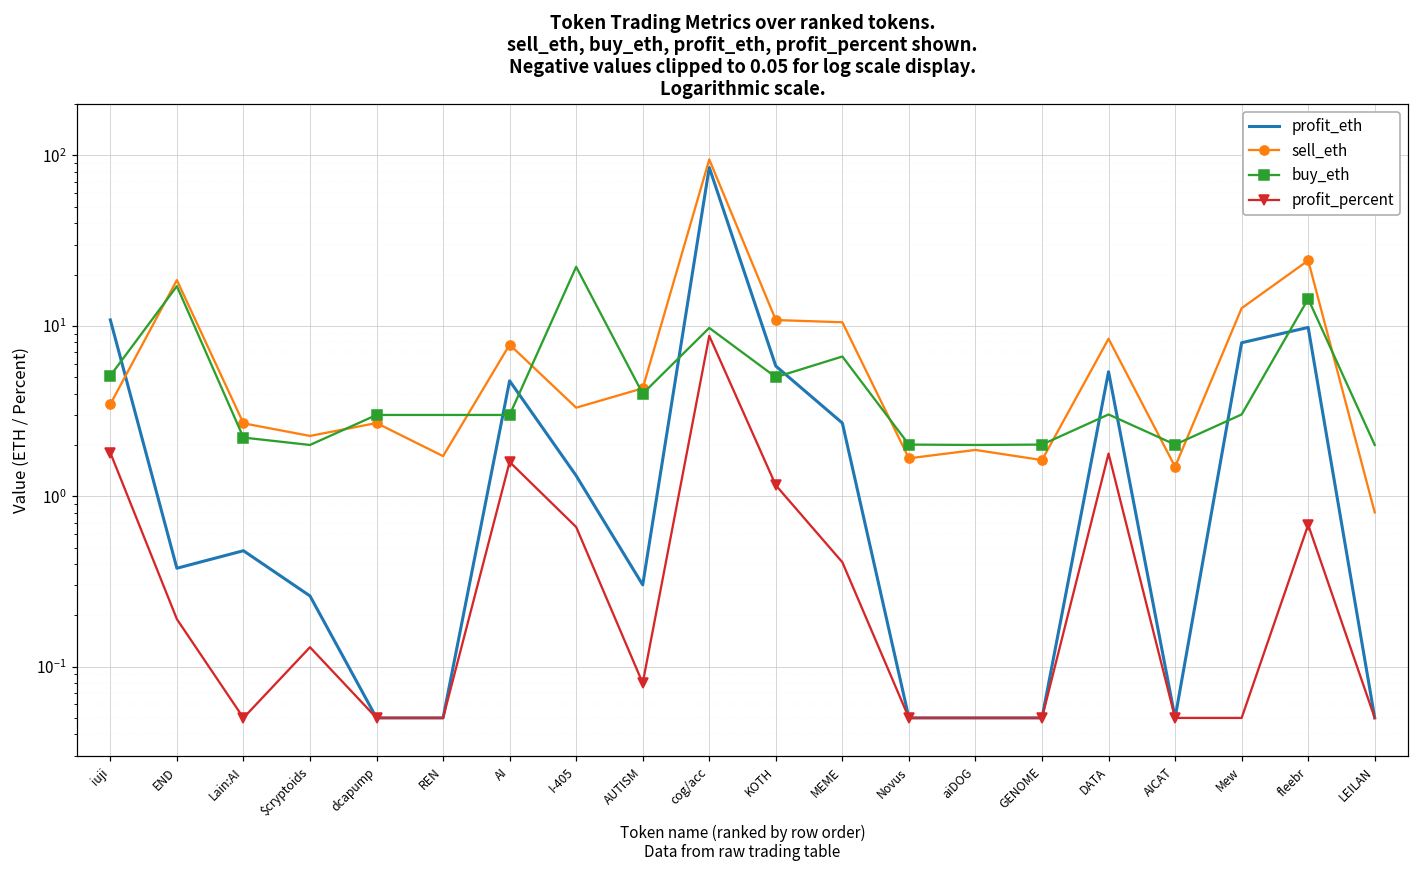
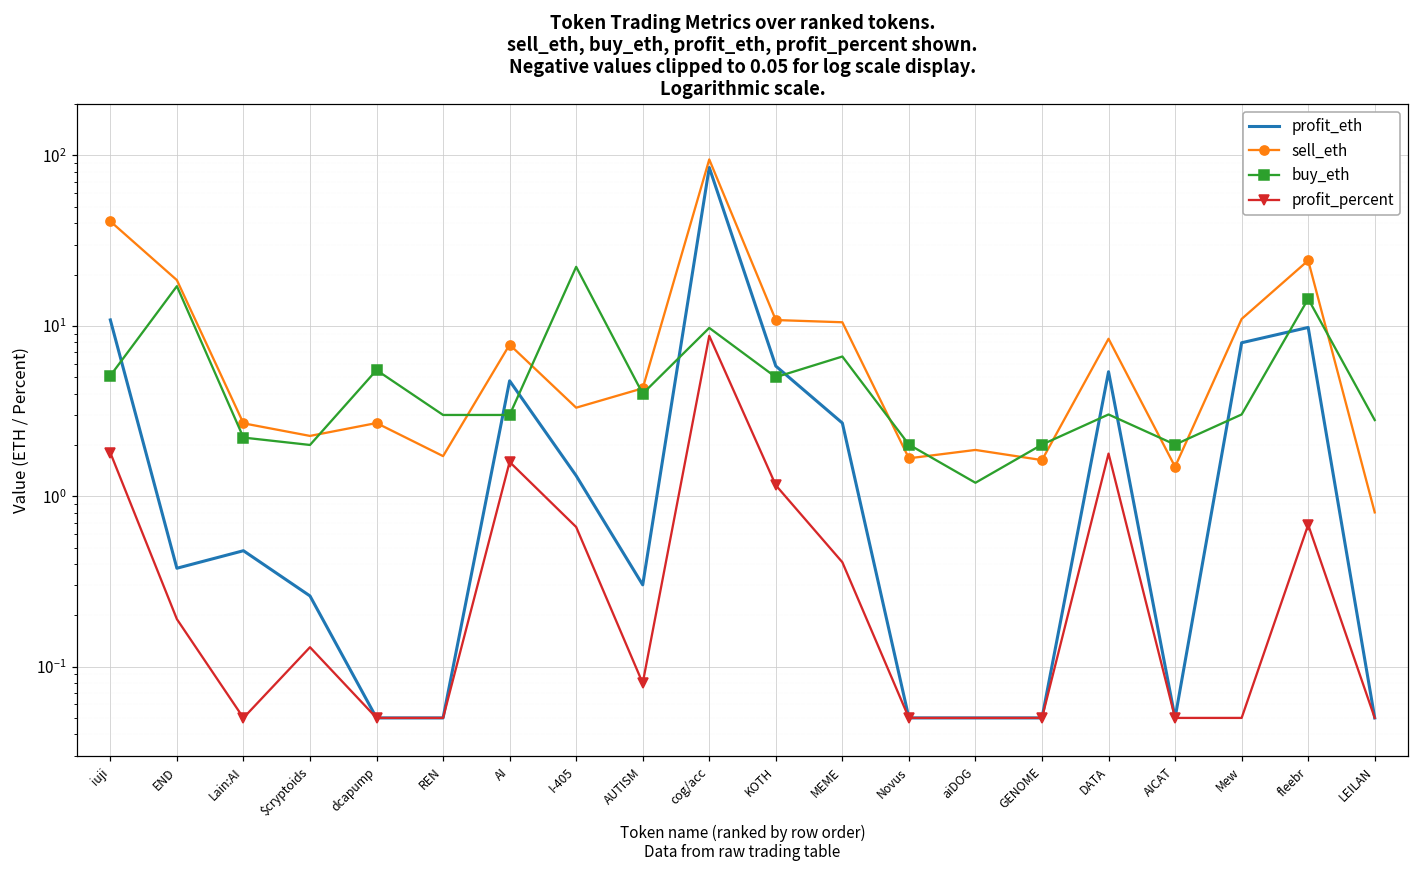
sell_eth, iuji: 3.5 -> 41
buy_eth, dcapump: 3.0 -> 5.5
buy_eth, aiDOG: 2.0 -> 1.2
sell_eth, Mew: 13 -> 11
buy_eth, LEILAN: 2.0 -> 2.8
